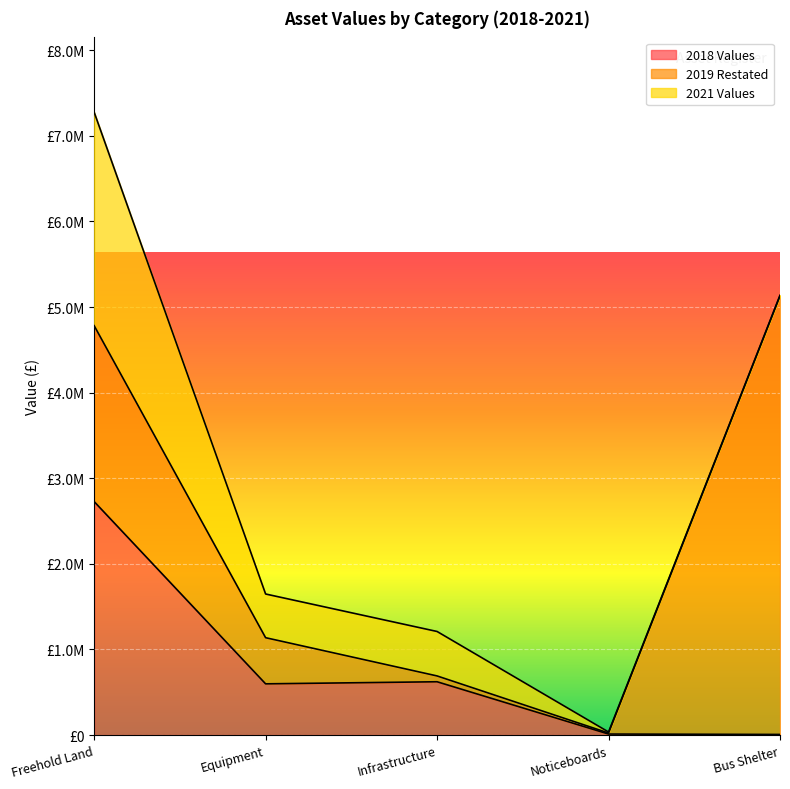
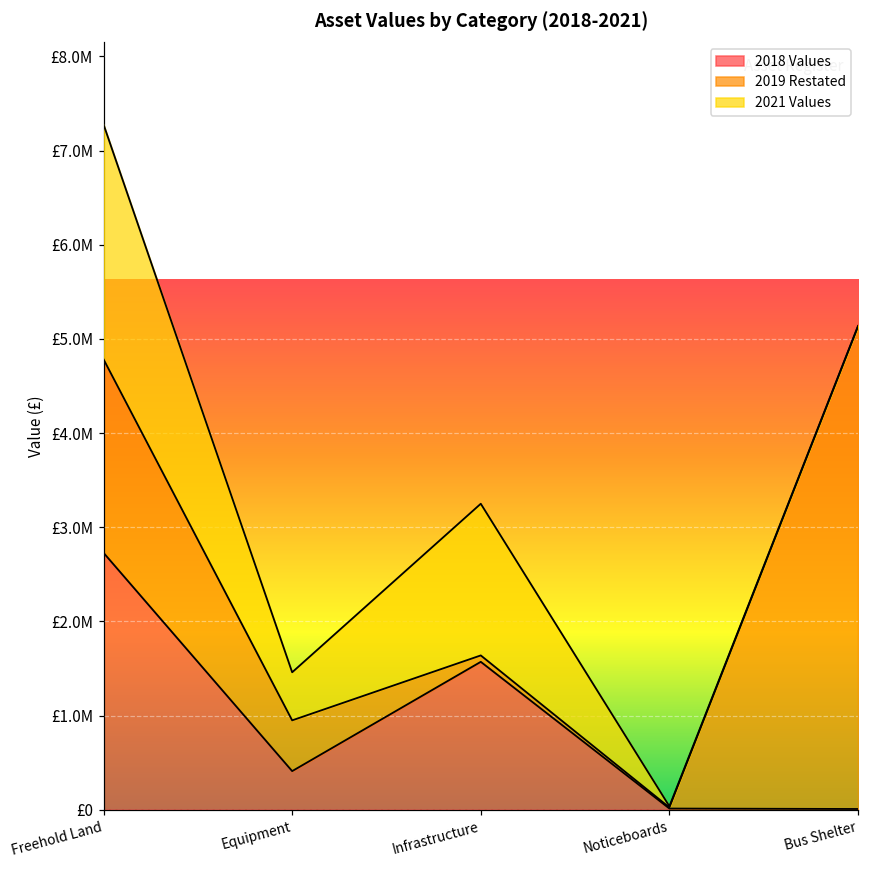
2018 Values, Equipment: £600000 -> £400000
2018 Values, Infrastructure: £600000 -> £1600000
2021 Values, Infrastructure: £500000 -> £1600000
